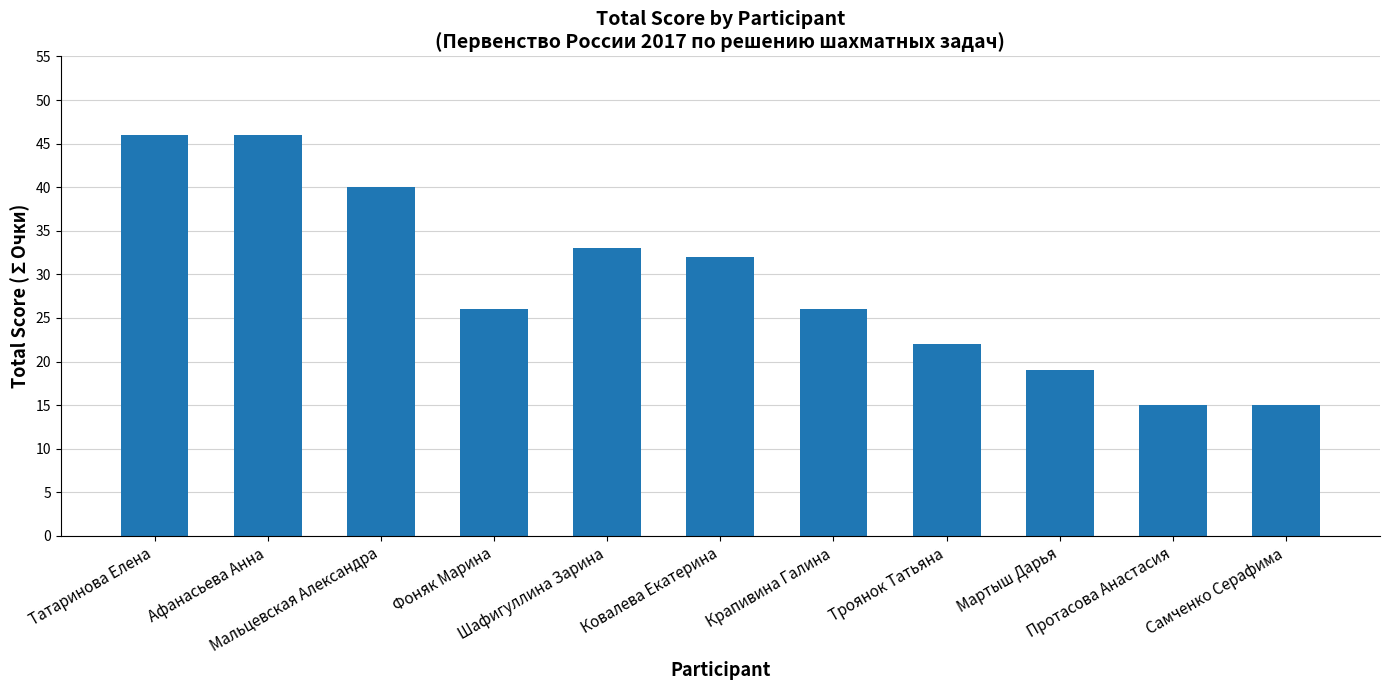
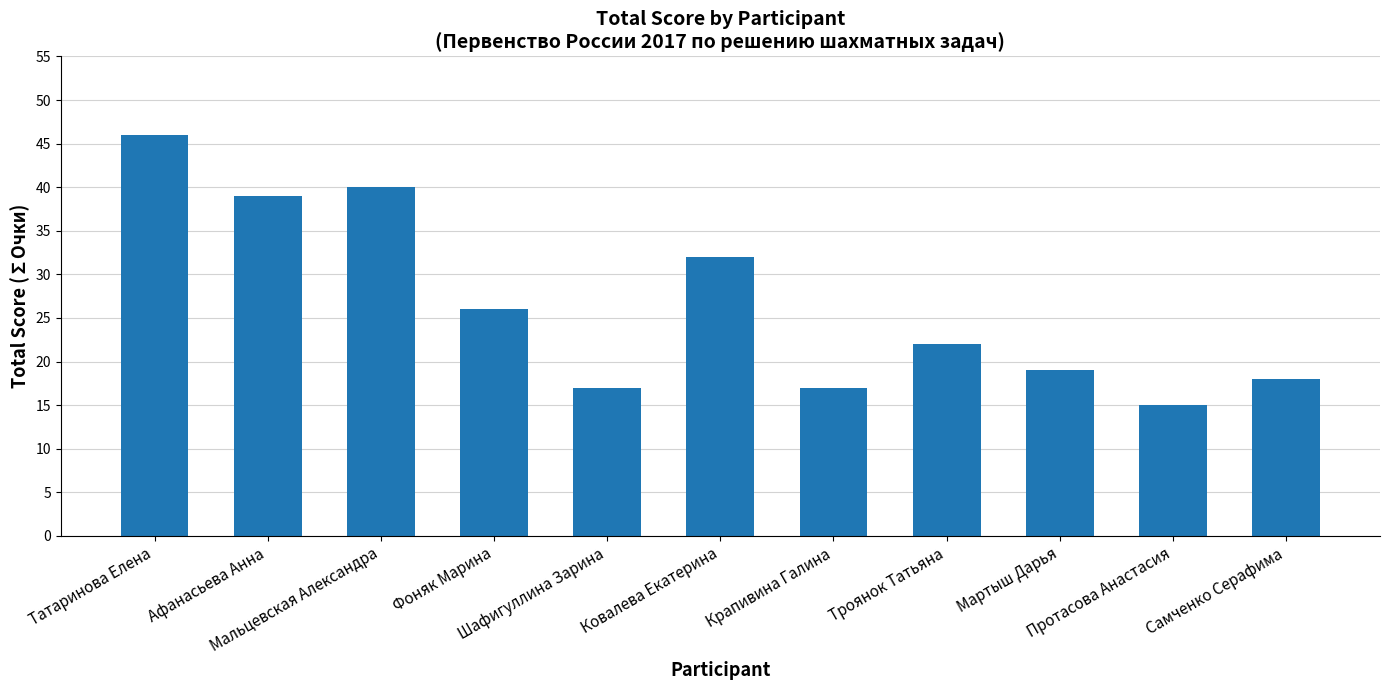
Афанасьева Анна: 46 -> 39
Шафигуллина Зарина: 33 -> 17
Крапивина Галина: 26 -> 17
Самченко Серафима: 15 -> 18
